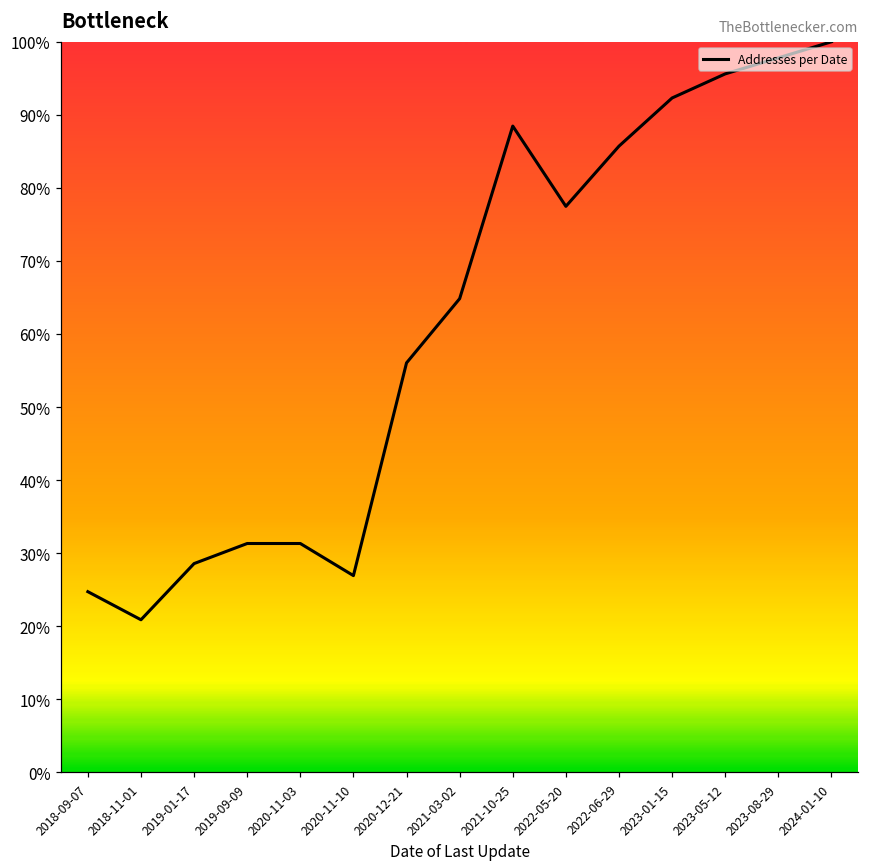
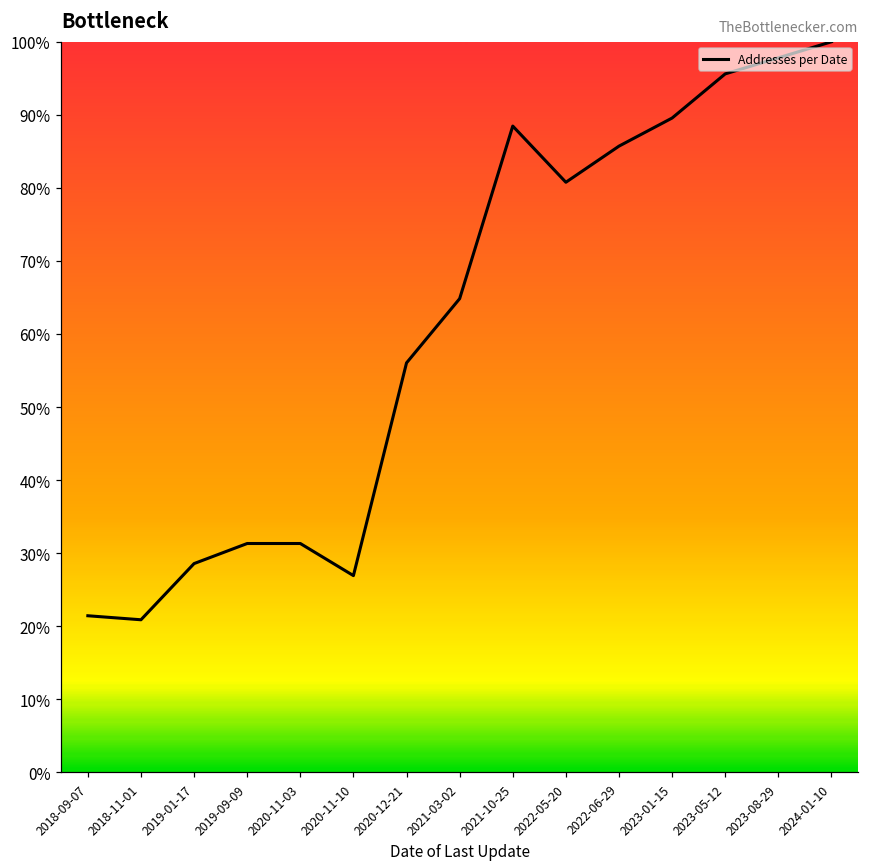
2018-09-07: 25% -> 21%
2022-05-20: 77% -> 81%
2023-01-15: 92% -> 90%
